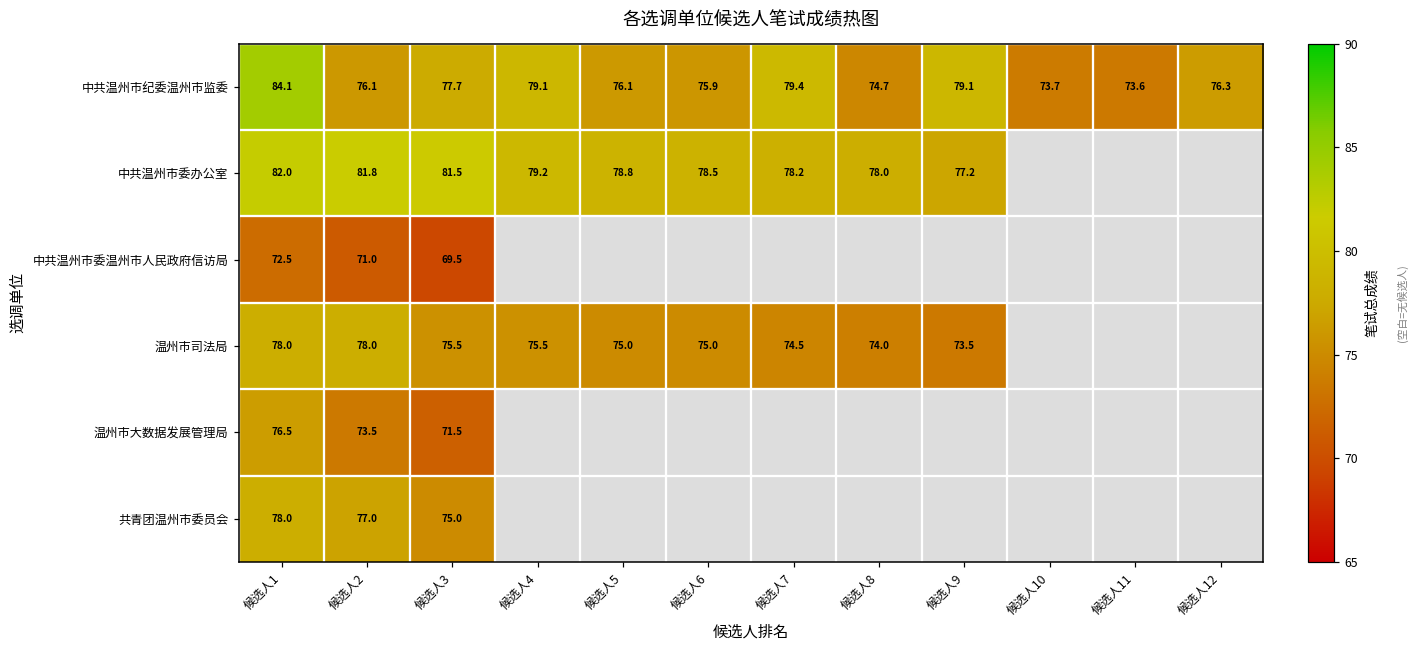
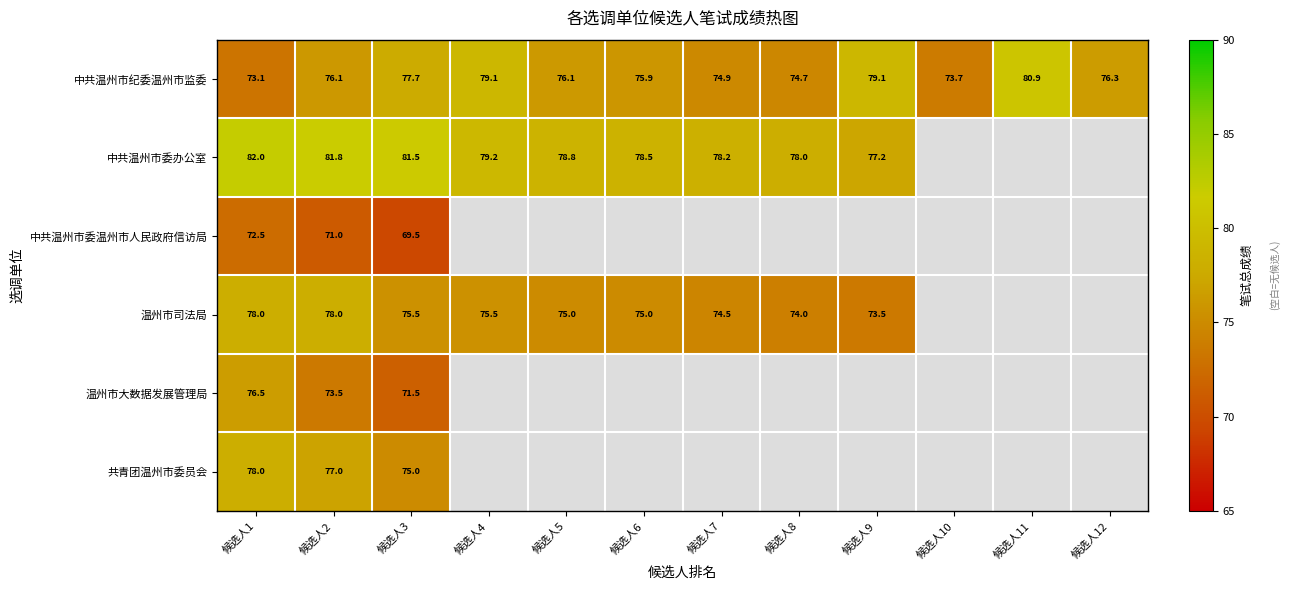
中共温州市纪委温州市监委, 候选人1: 84.1 -> 73.1
中共温州市纪委温州市监委, 候选人7: 79.4 -> 74.9
中共温州市纪委温州市监委, 候选人11: 73.6 -> 80.9
